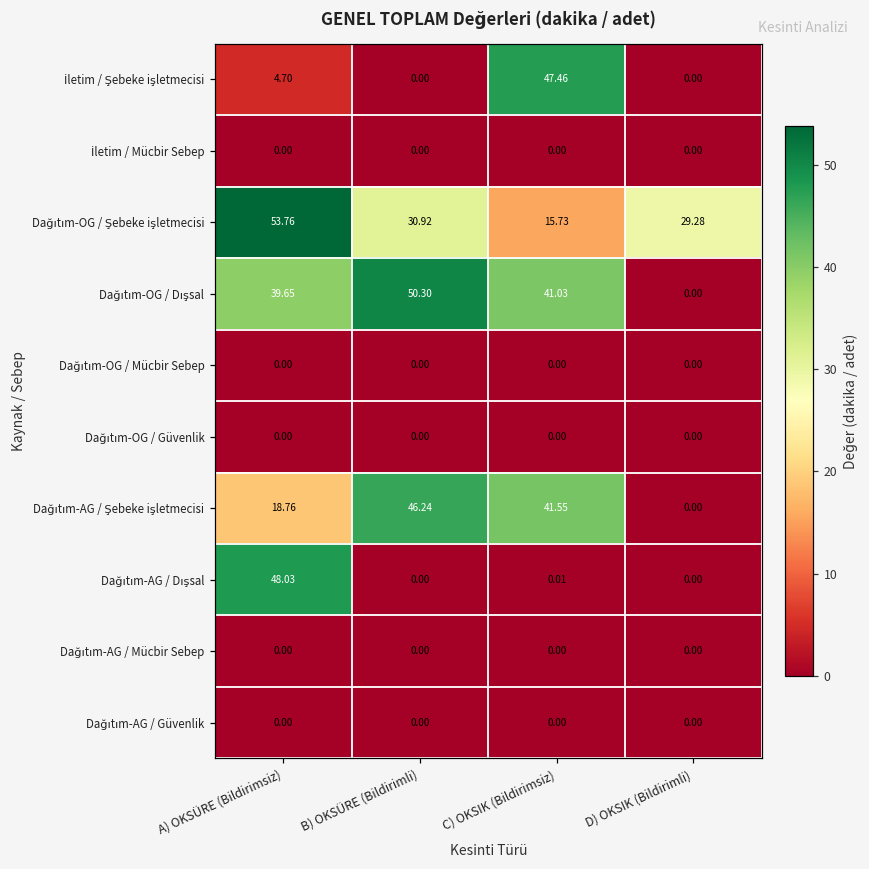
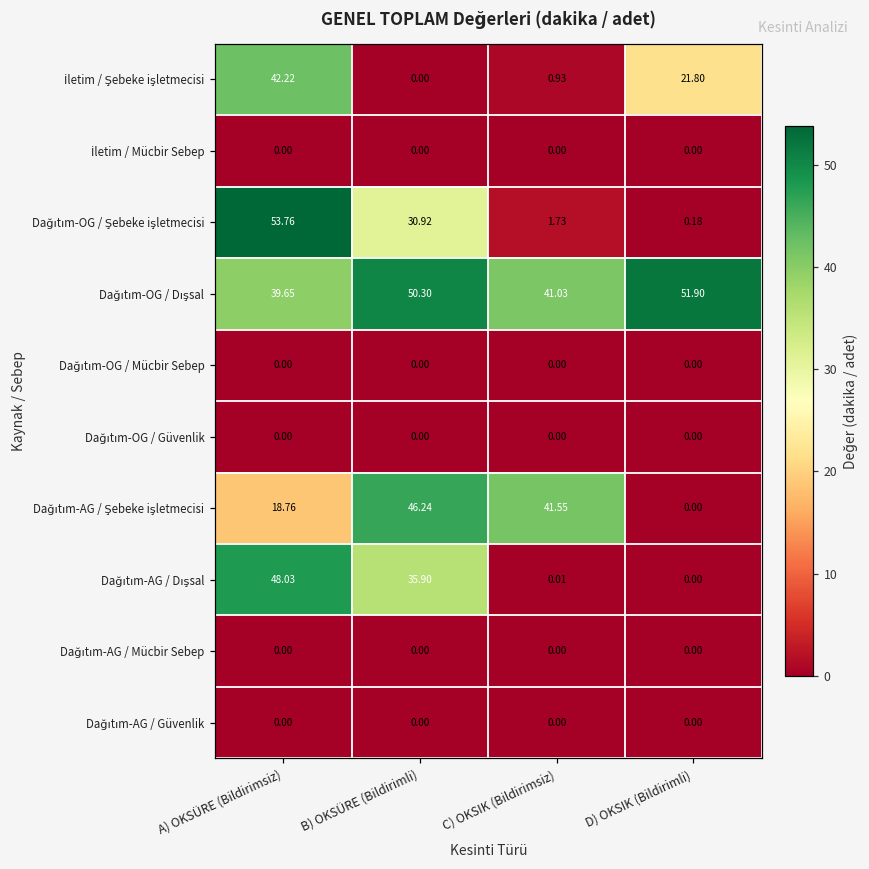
İletim / Şebeke işletmecisi, A) OKSÜRE (Bildirimsiz): 4.70 -> 42.22
İletim / Şebeke işletmecisi, C) OKSIK (Bildirimsiz): 47.46 -> 0.93
İletim / Şebeke işletmecisi, D) OKSIK (Bildirimli): 0.00 -> 21.80
Dağıtım-OG / Şebeke işletmecisi, C) OKSIK (Bildirimsiz): 15.73 -> 1.73
Dağıtım-OG / Şebeke işletmecisi, D) OKSIK (Bildirimli): 29.28 -> 0.18
Dağıtım-OG / Dışsal, D) OKSIK (Bildirimli): 0.00 -> 51.90
Dağıtım-AG / Dışsal, B) OKSÜRE (Bildirimli): 0.00 -> 35.90
